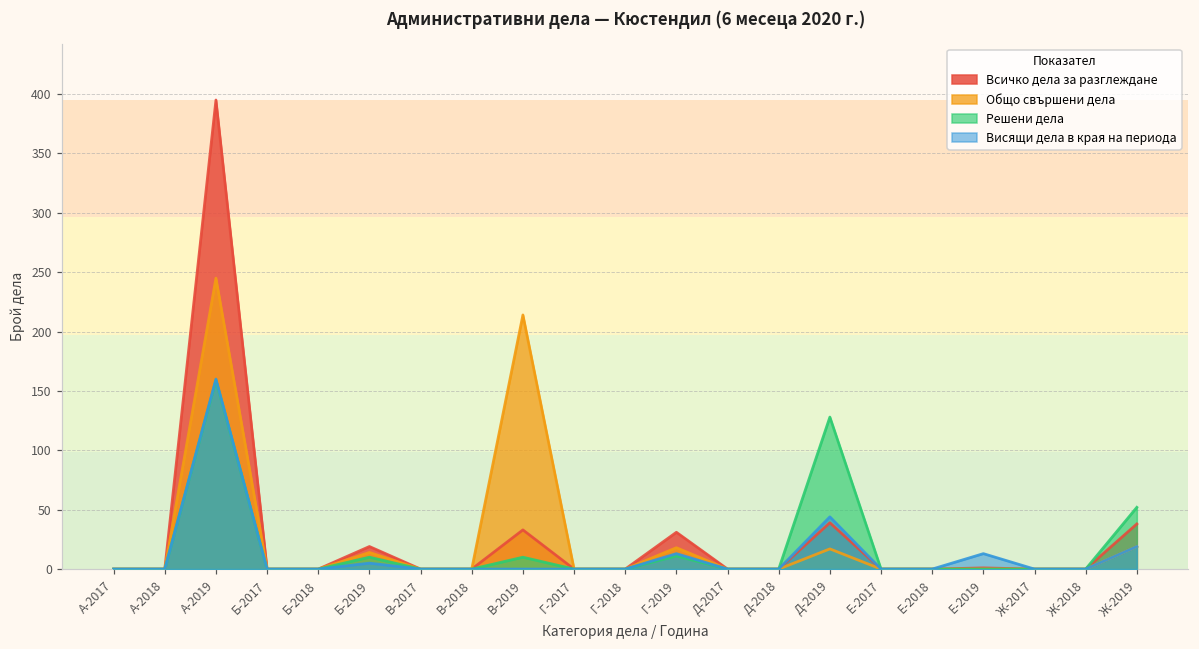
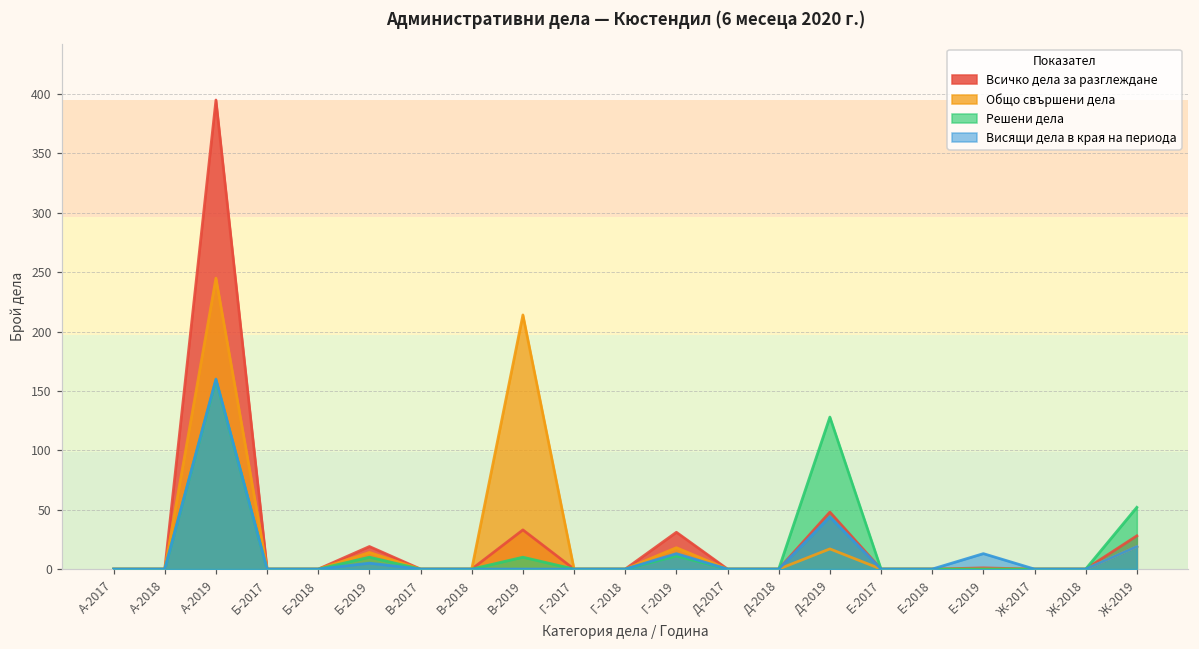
Всичко дела за разглеждане, Д-2019: 39 -> 48
Всичко дела за разглеждане, Ж-2019: 38 -> 28
